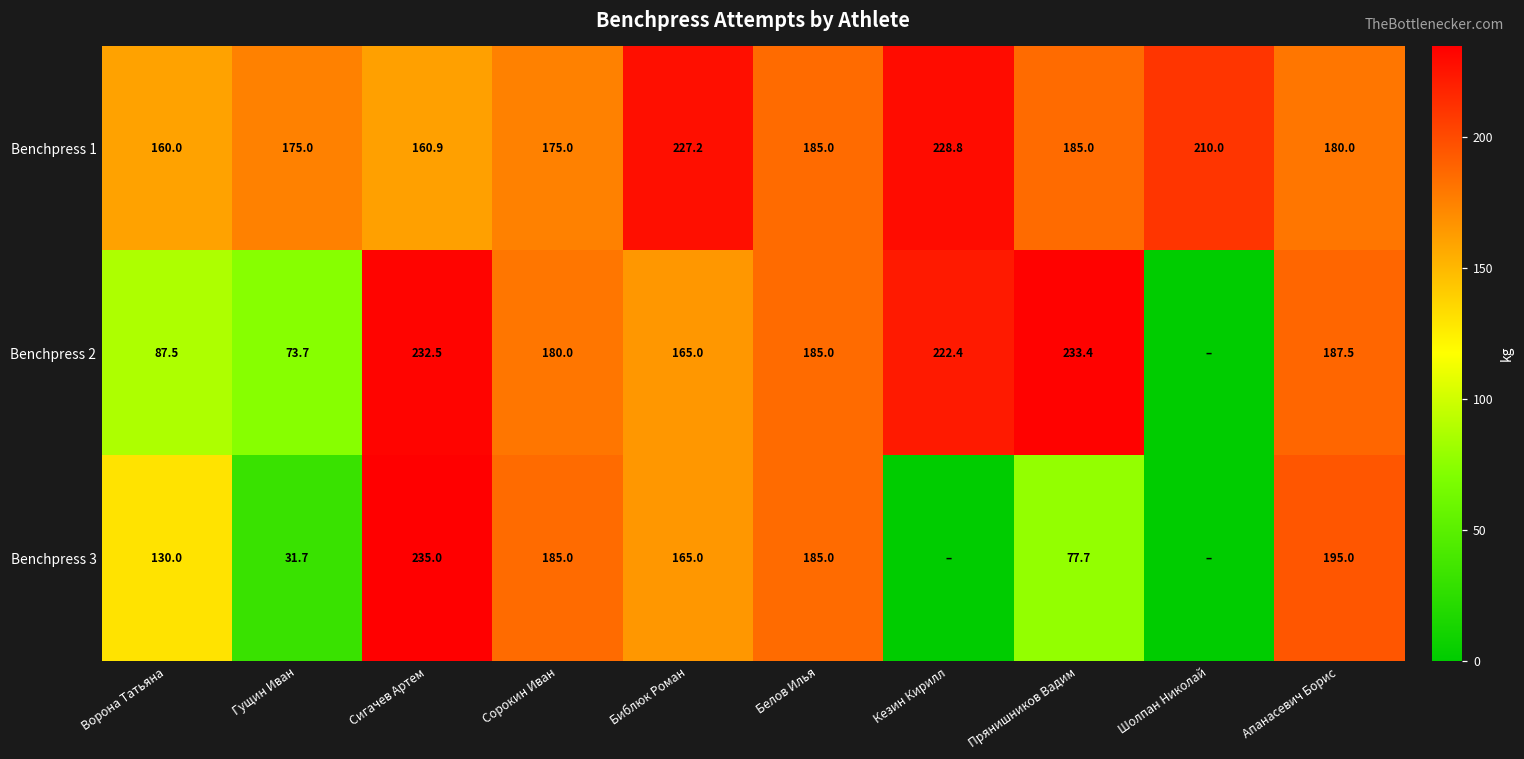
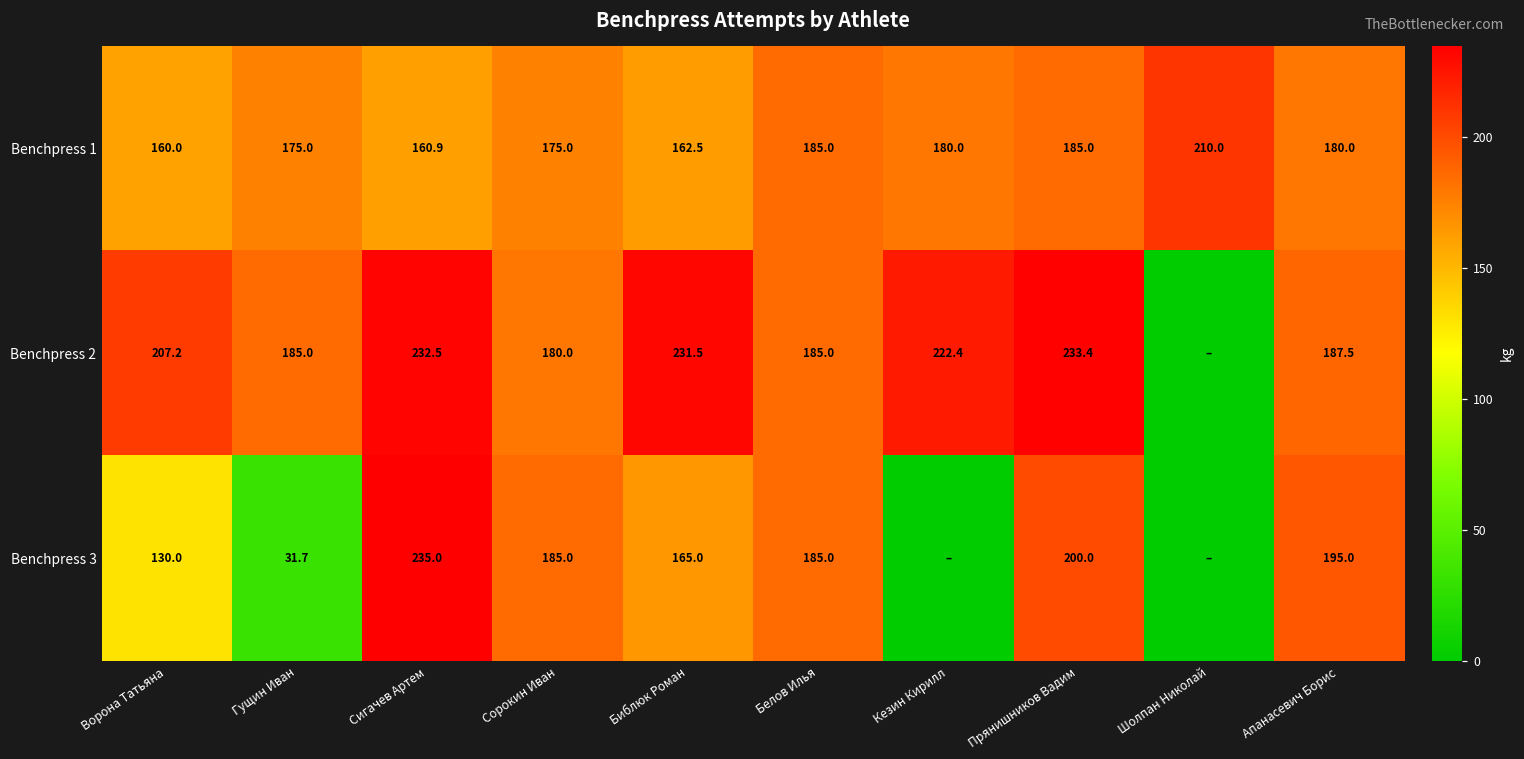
Benchpress 1, Библюк Роман: 227.2 -> 162.5
Benchpress 1, Кезин Кирилл: 228.8 -> 180.0
Benchpress 2, Ворона Татьяна: 87.5 -> 207.2
Benchpress 2, Гущин Иван: 73.7 -> 185.0
Benchpress 2, Библюк Роман: 165.0 -> 231.5
Benchpress 3, Прянишников Вадим: 77.7 -> 200.0
